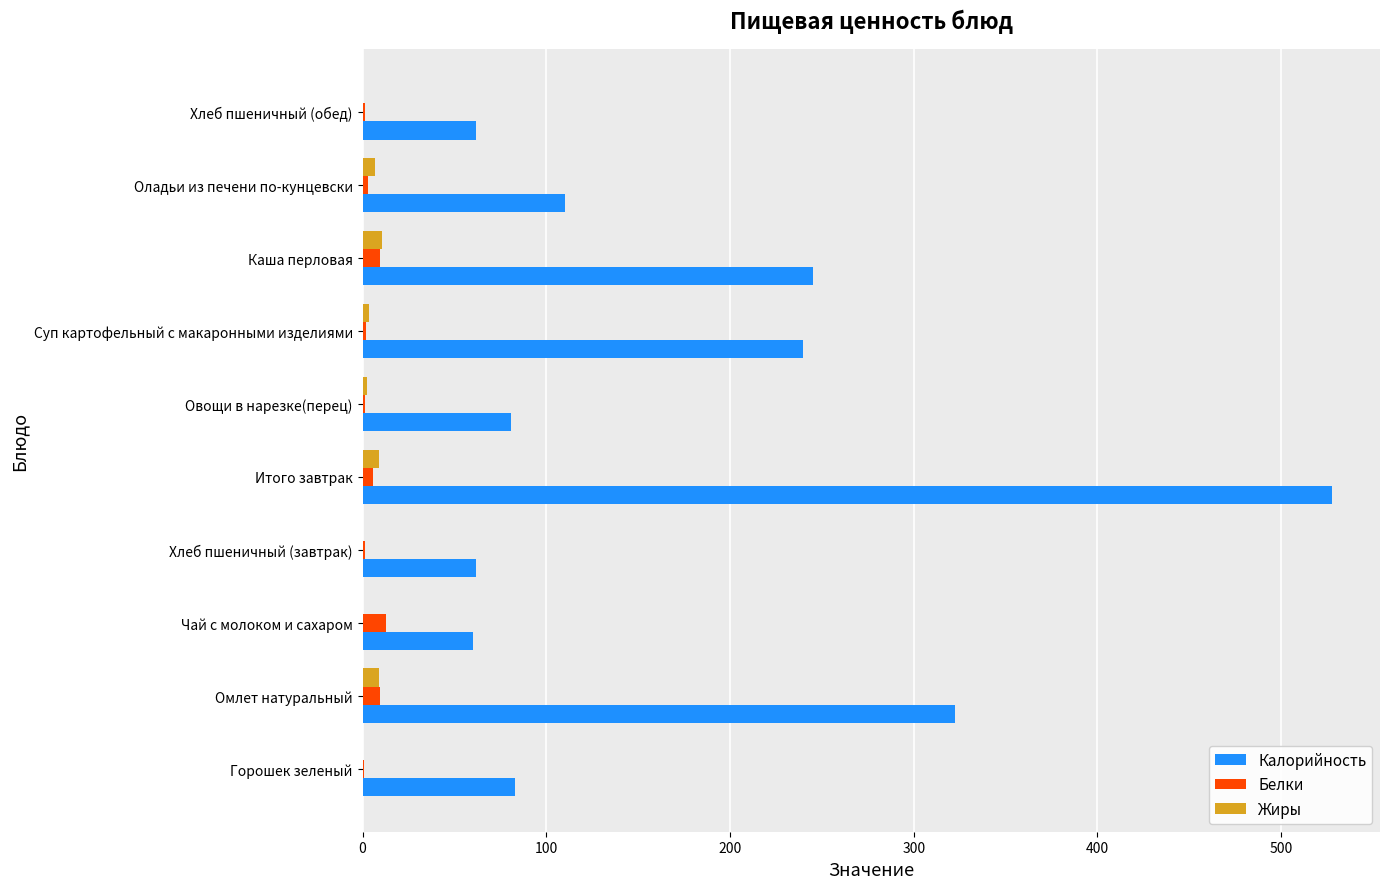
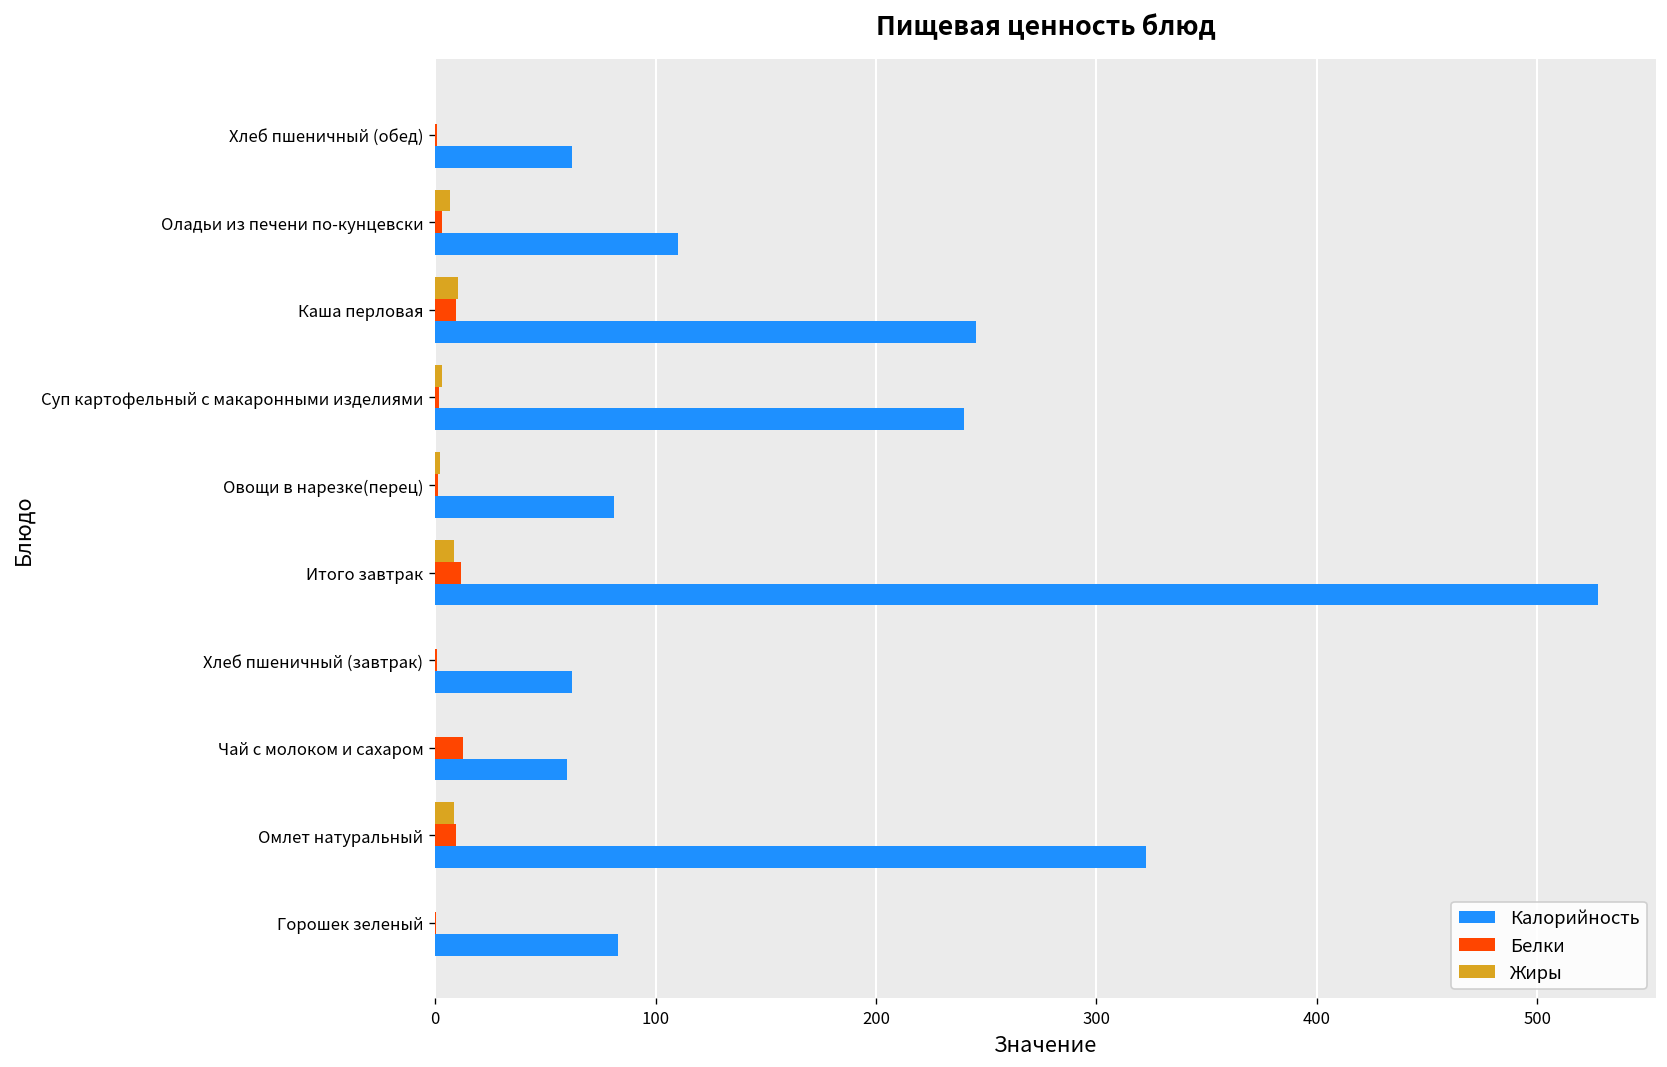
Белки, Итого завтрак: 6 -> 12
